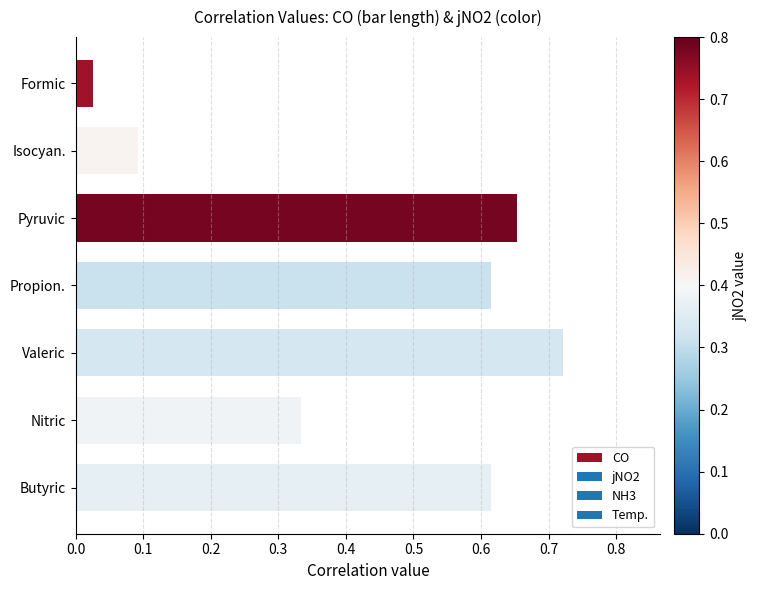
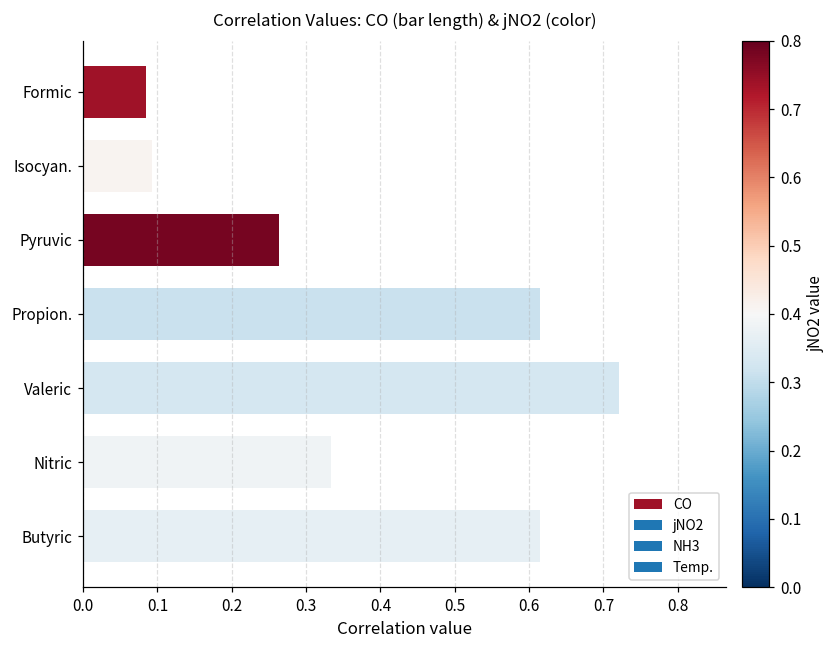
Formic: 0.03 -> 0.08
Pyruvic: 0.65 -> 0.26
